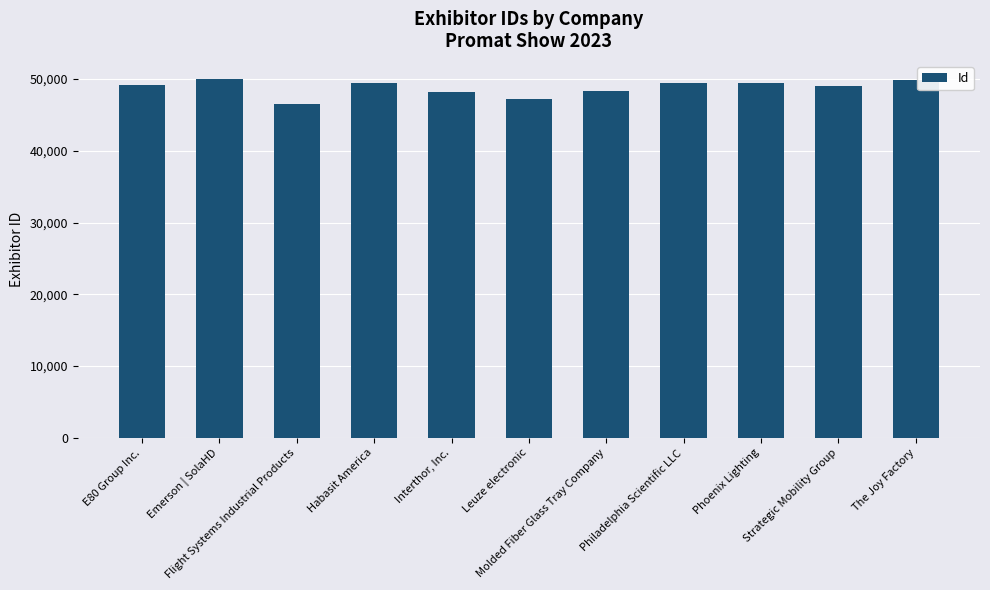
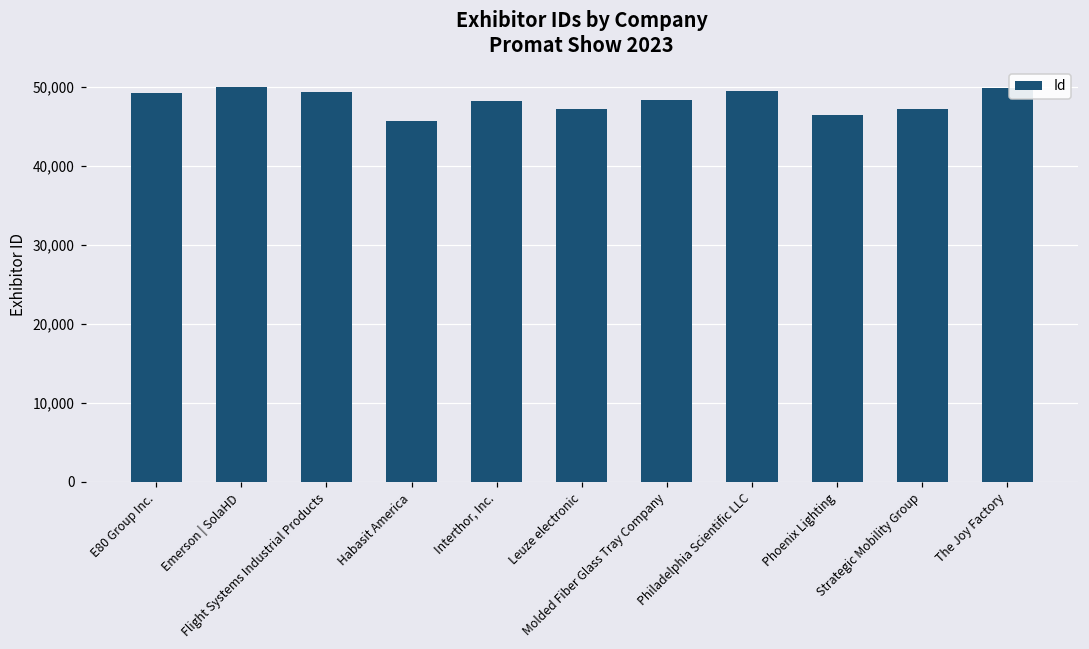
Flight Systems Industrial Products: 46,000 -> 49,000
Habasit America: 49,000 -> 46,000
Phoenix Lighting: 49,000 -> 46,000
Strategic Mobility Group: 49,000 -> 47,000
